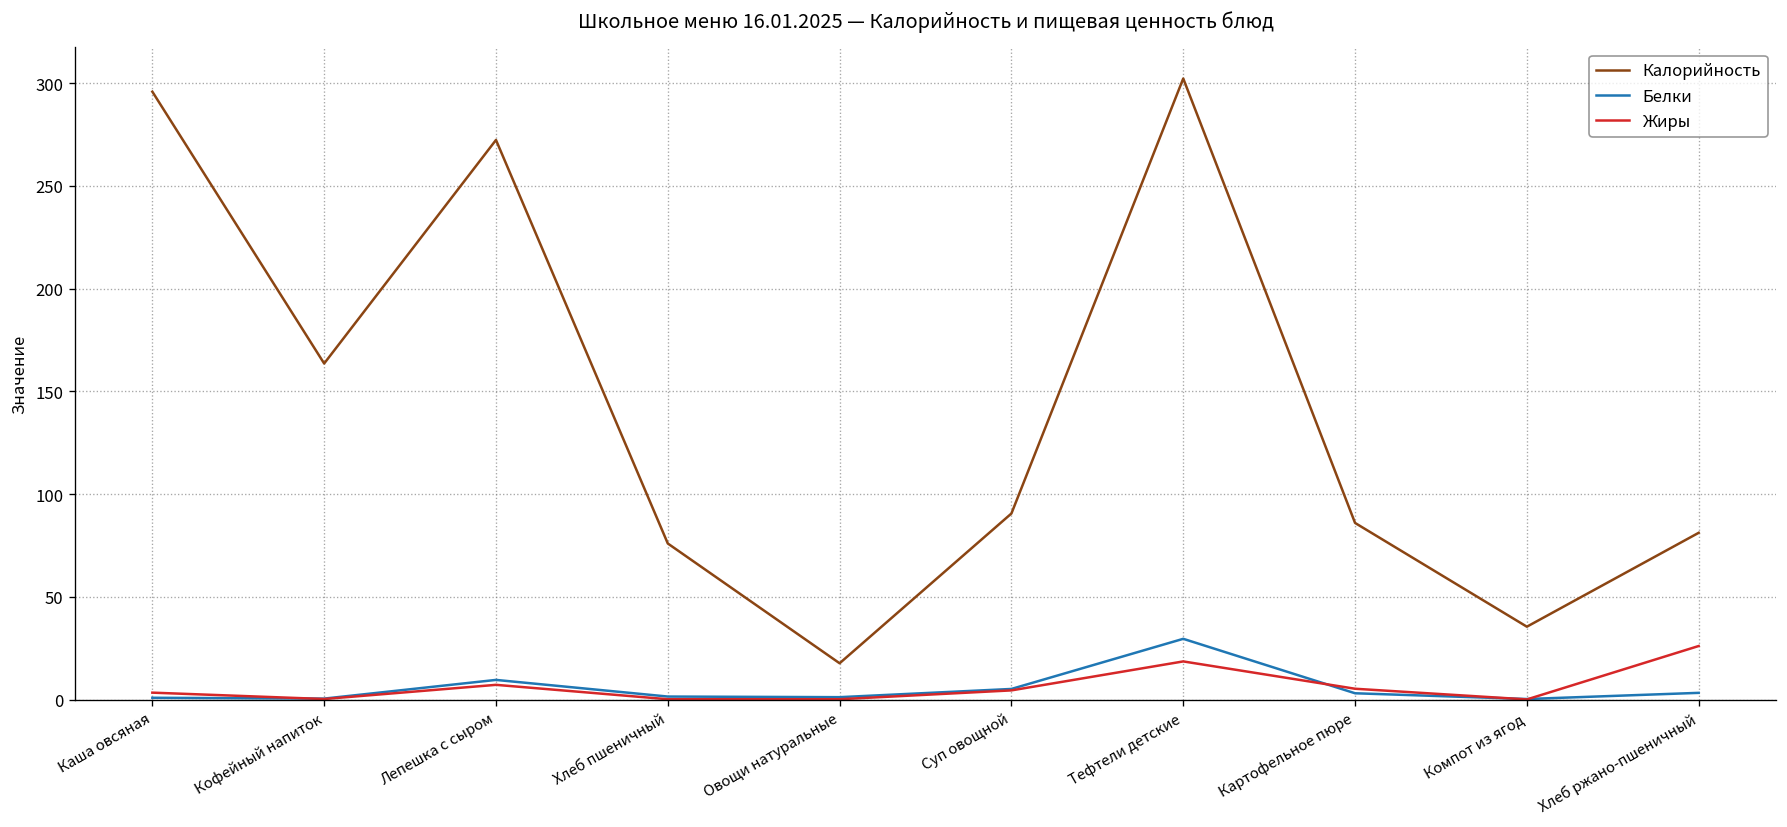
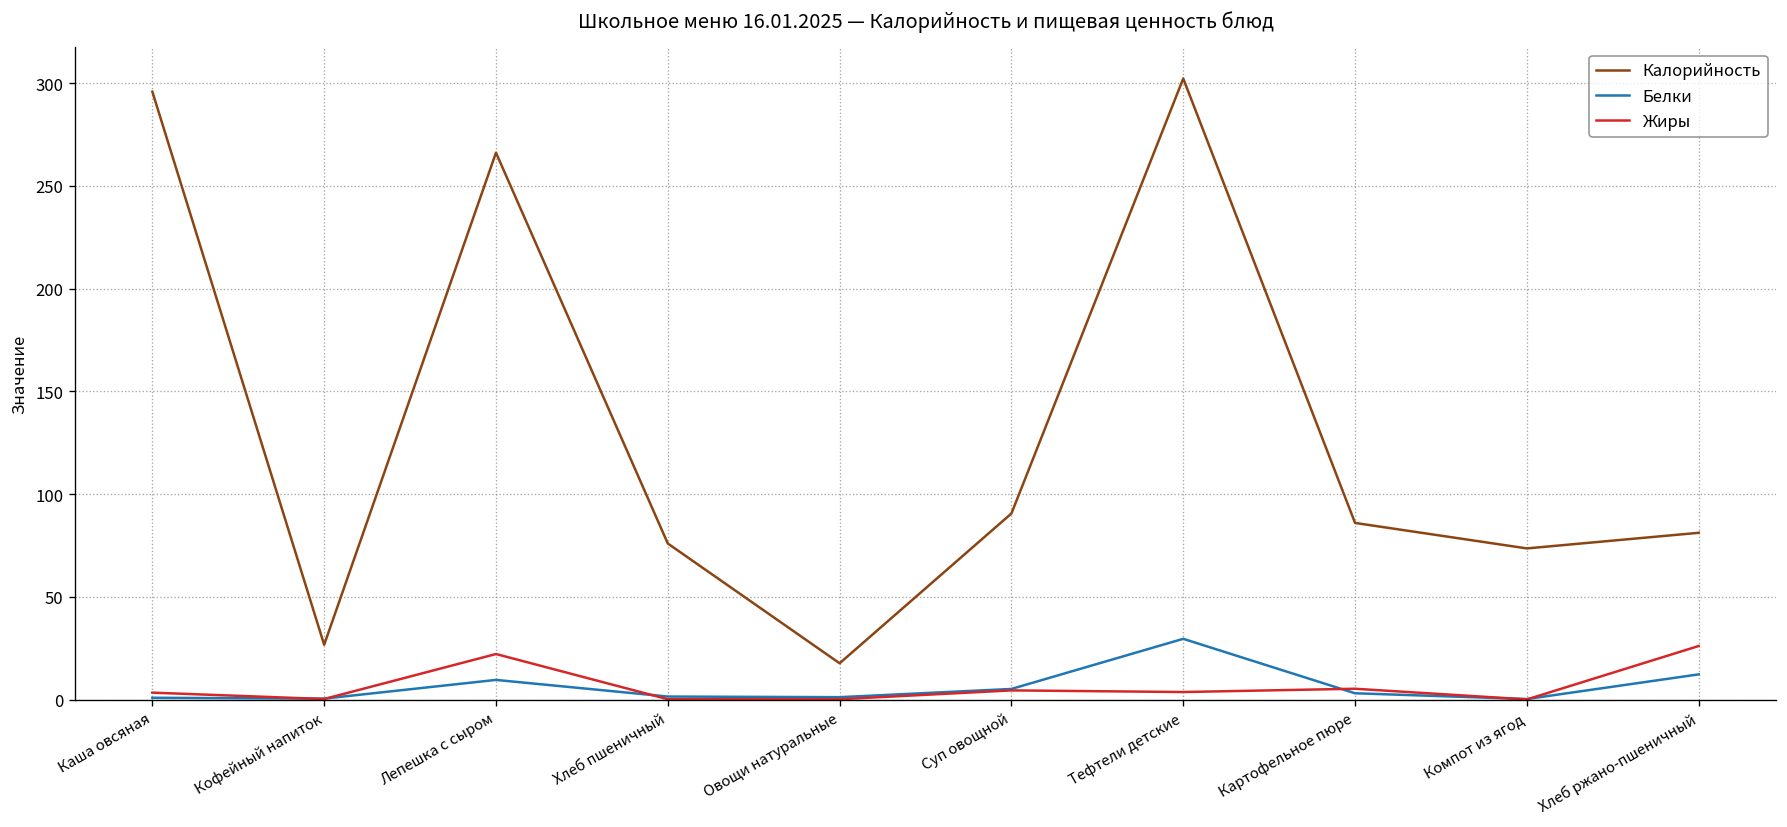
Калорийность, Кофейный напиток: 164 -> 27
Калорийность, Лепешка с сыром: 272 -> 266
Жиры, Лепешка с сыром: 7 -> 22
Жиры, Тефтели детские: 19 -> 4
Калорийность, Компот из ягод: 36 -> 74
Белки, Хлеб ржано-пшеничный: 3 -> 12
